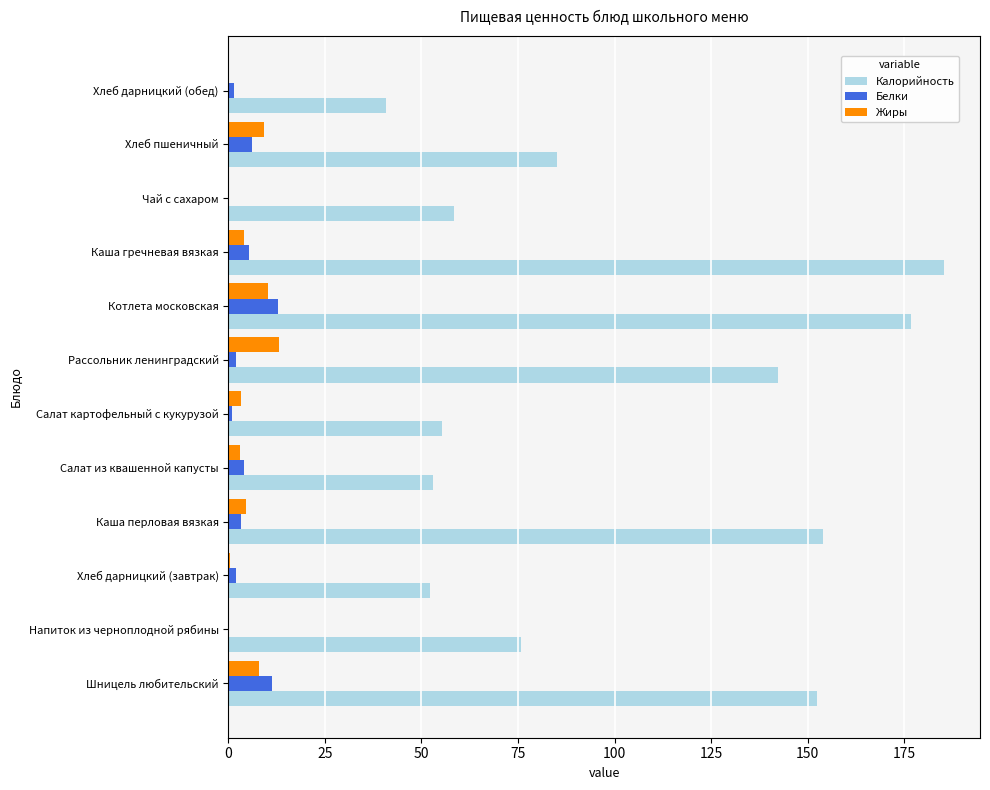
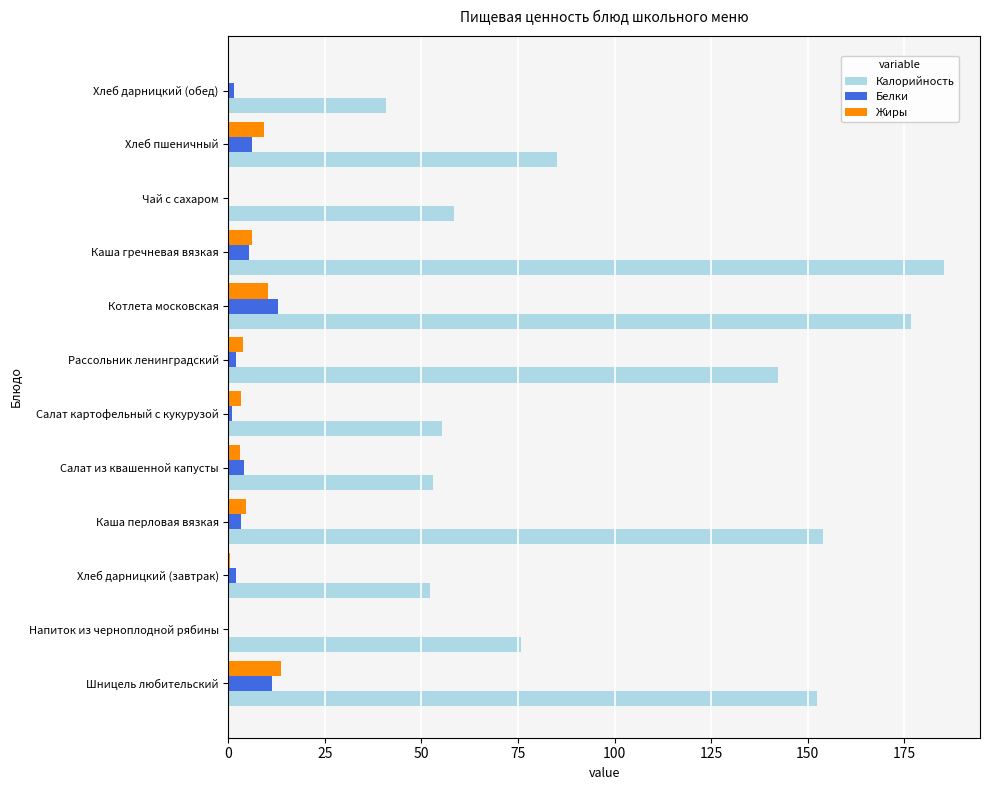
Жиры, Каша гречневая вязкая: 4 -> 6
Жиры, Рассольник ленинградский: 13 -> 4
Жиры, Шницель любительский: 8 -> 14
